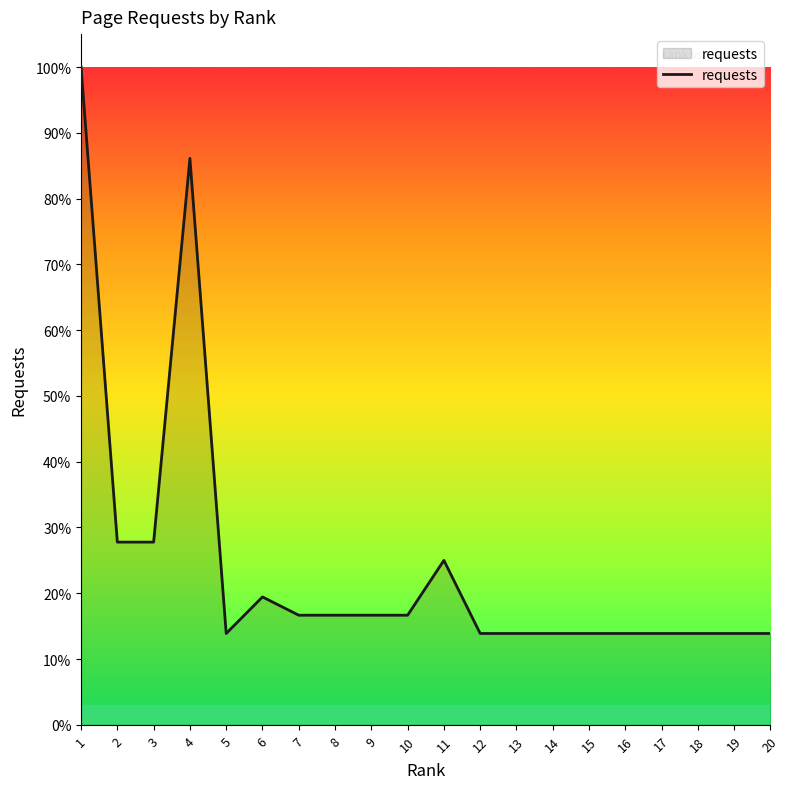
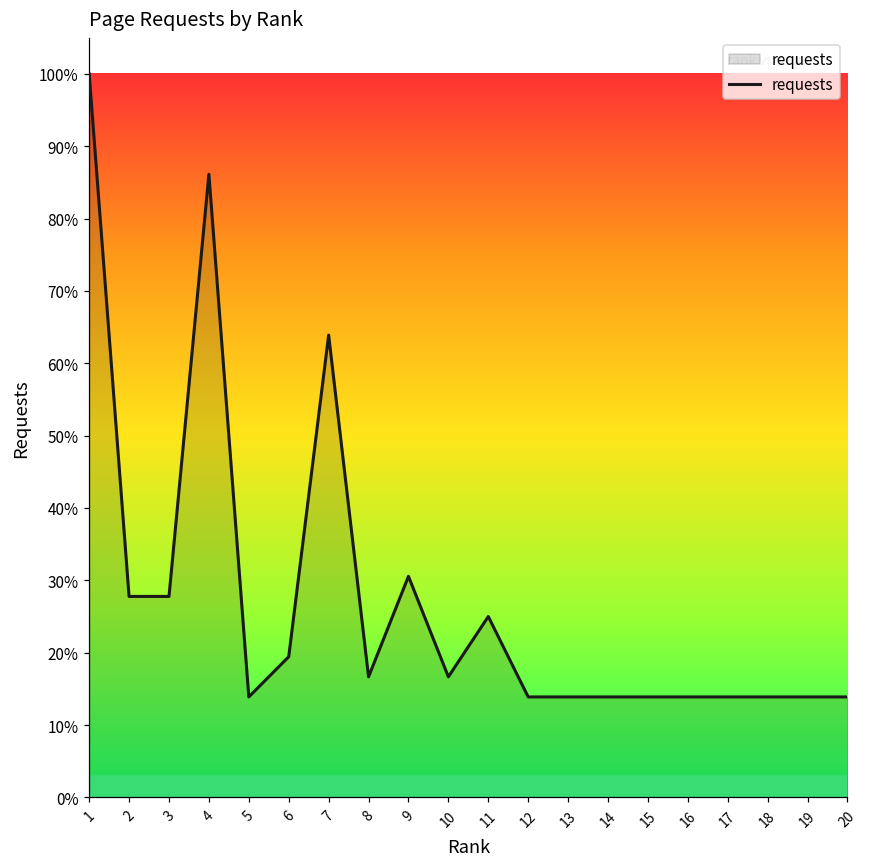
7: 17% -> 64%
9: 17% -> 31%
